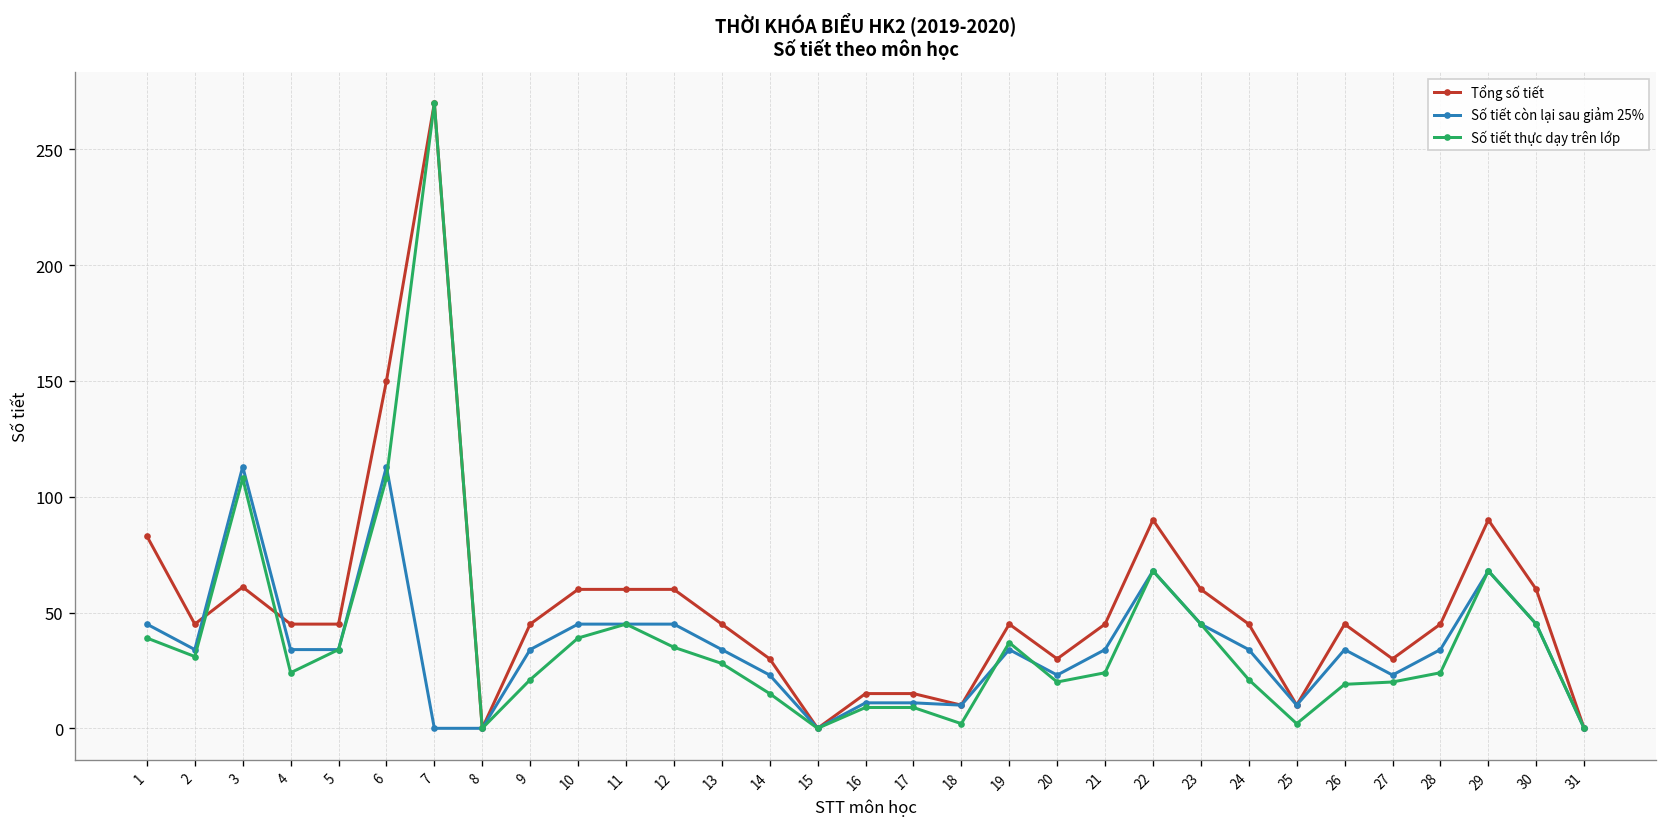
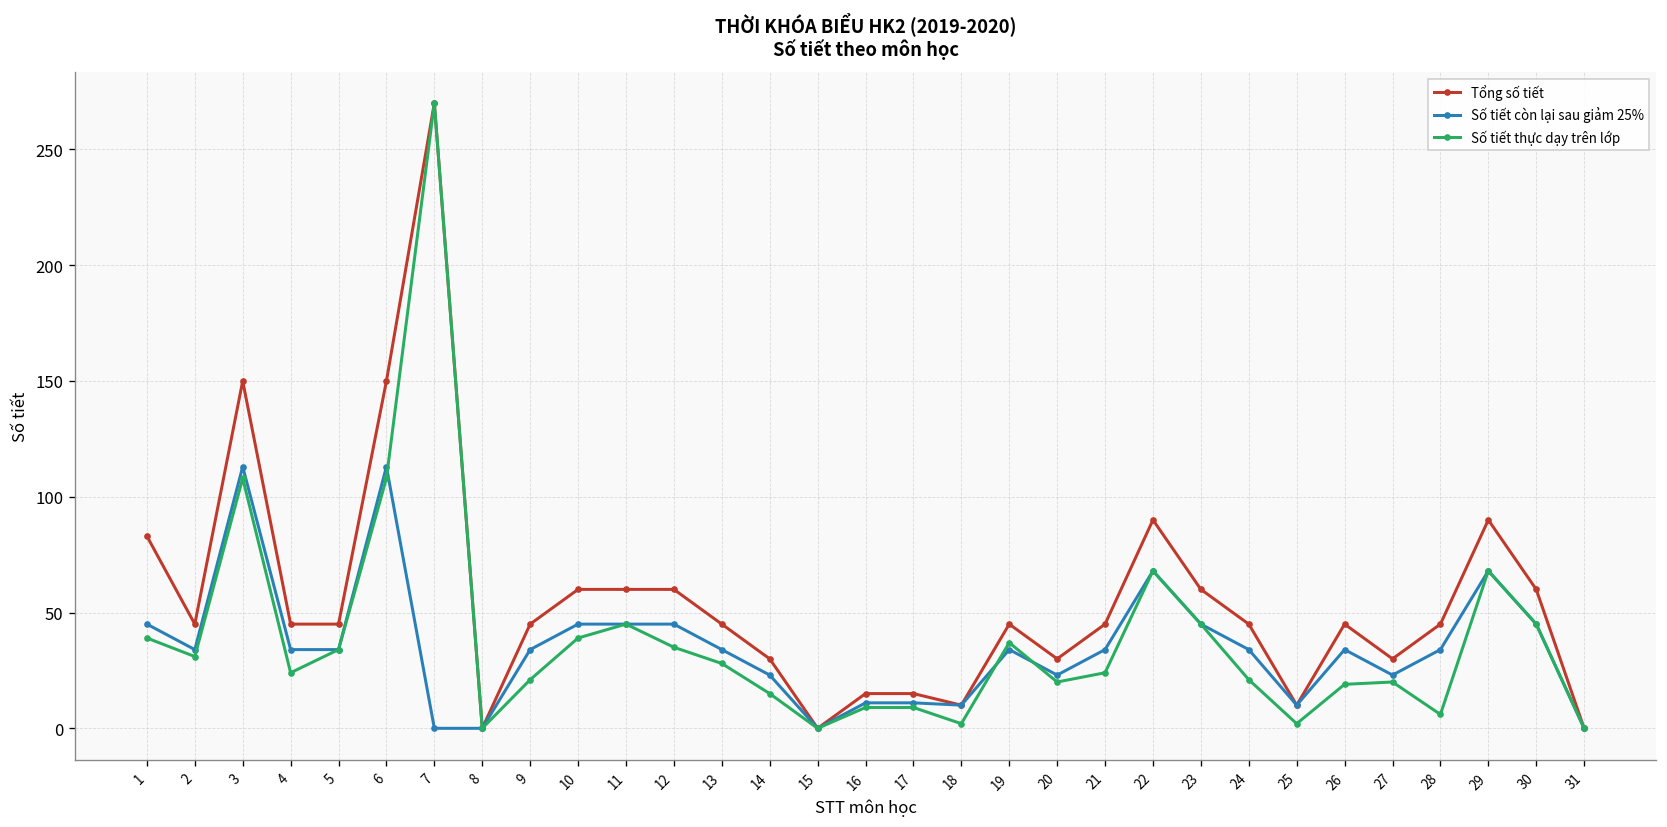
Tổng số tiết, 3: 61 -> 150
Số tiết thực dạy trên lớp, 28: 24 -> 6
